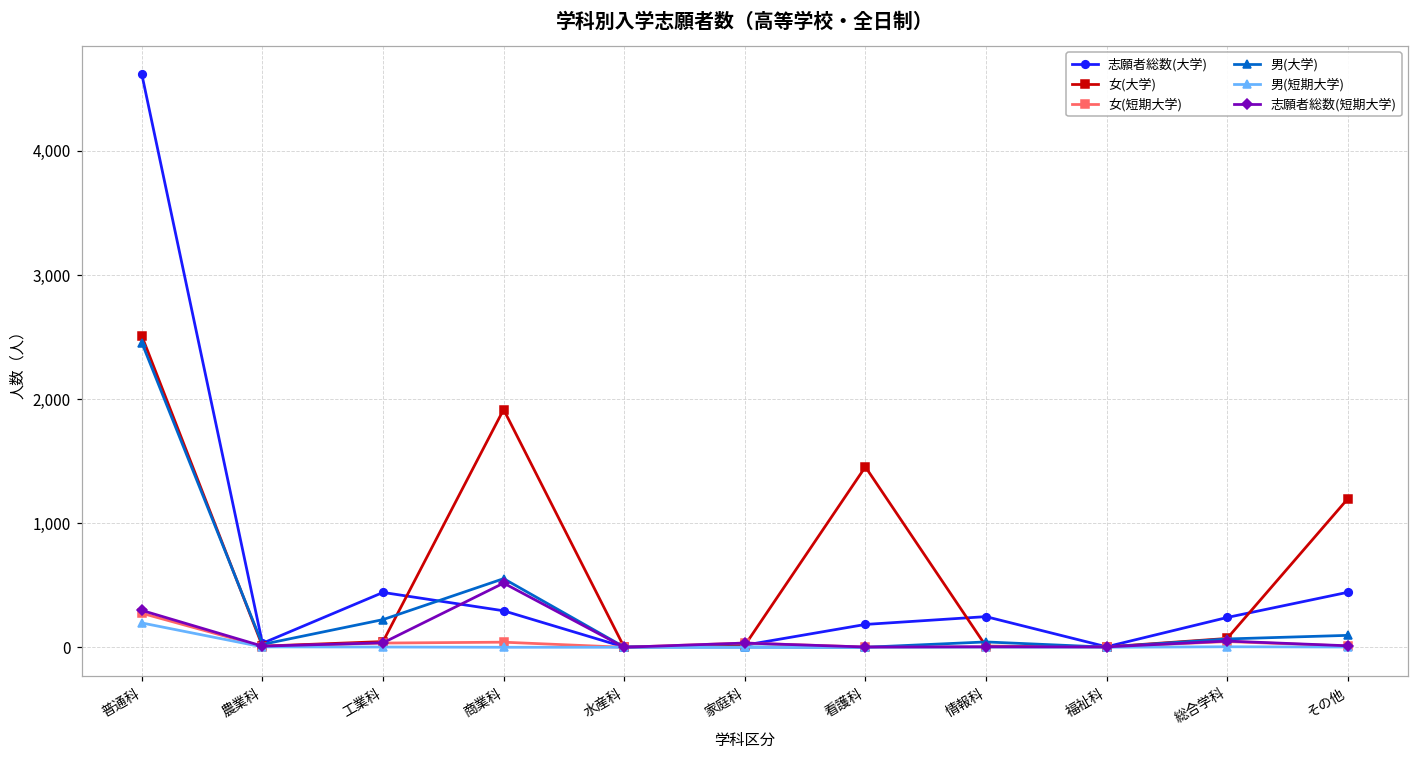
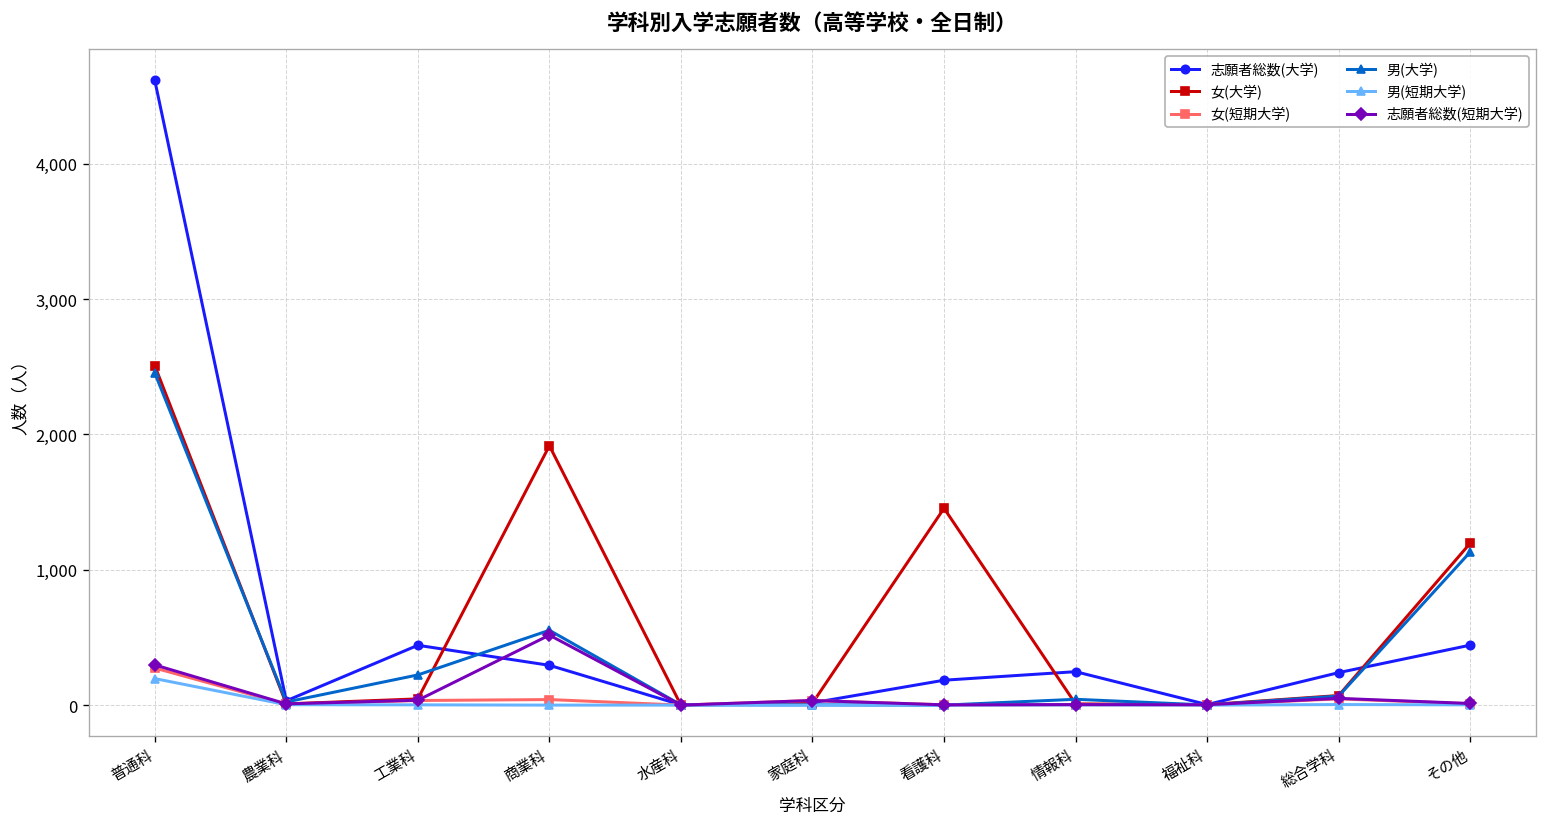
男(大学), その他: 100 -> 1,130
